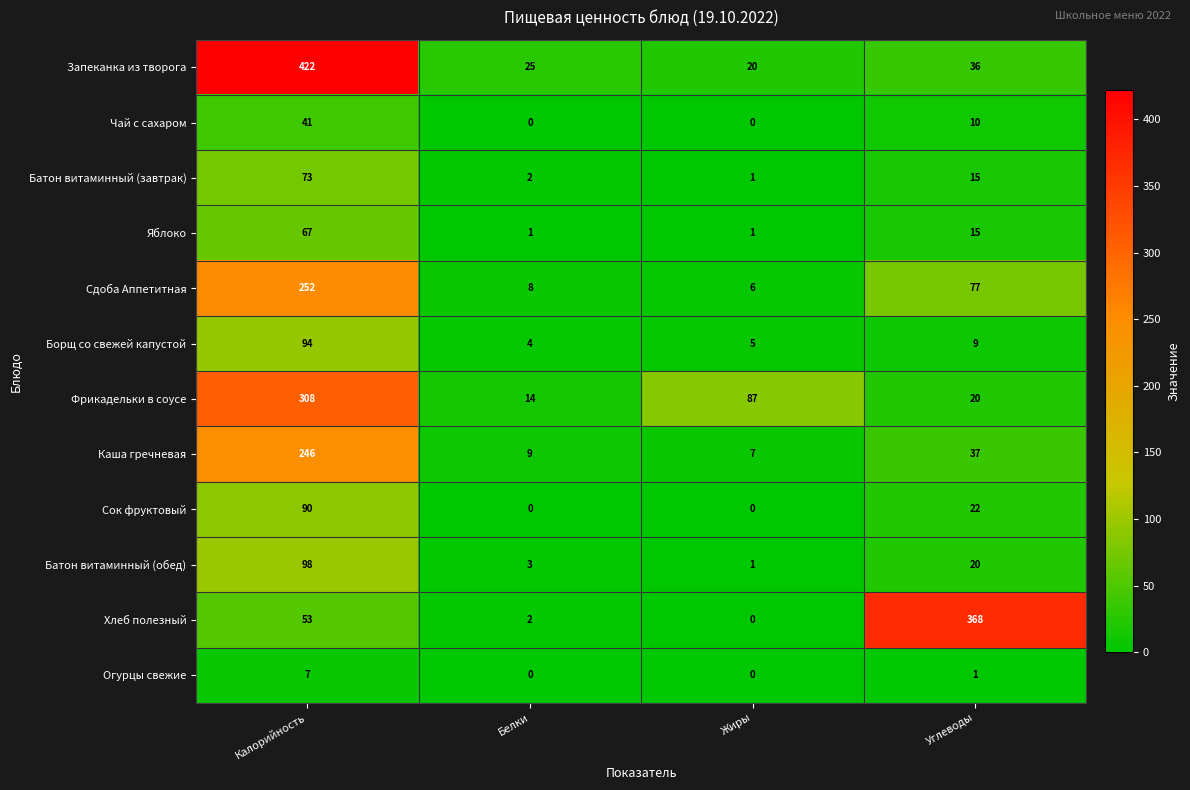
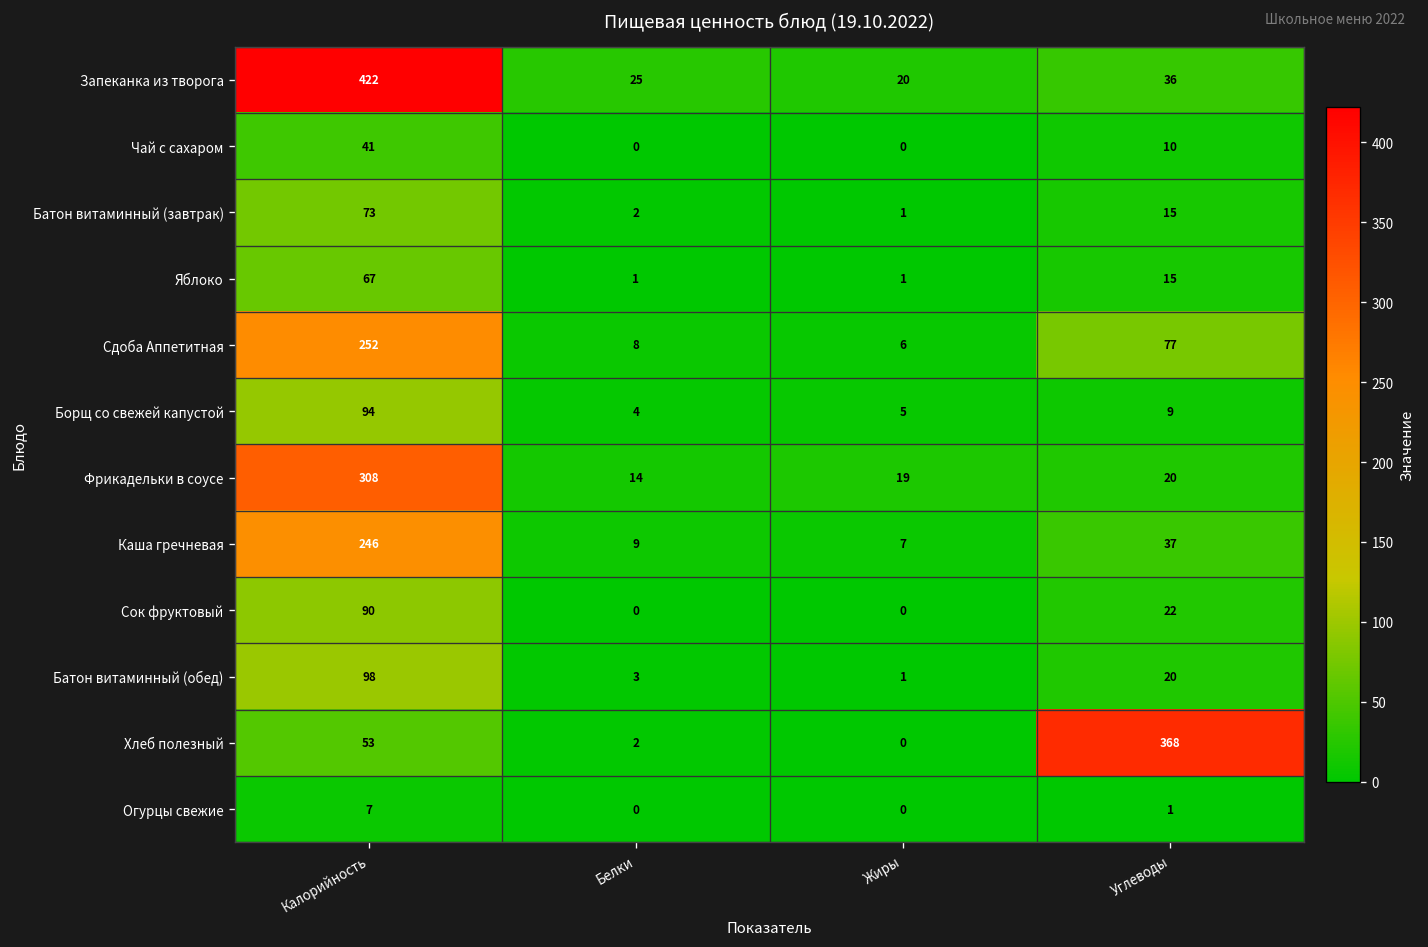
Фрикадельки в соусе, Жиры: 87 -> 19
